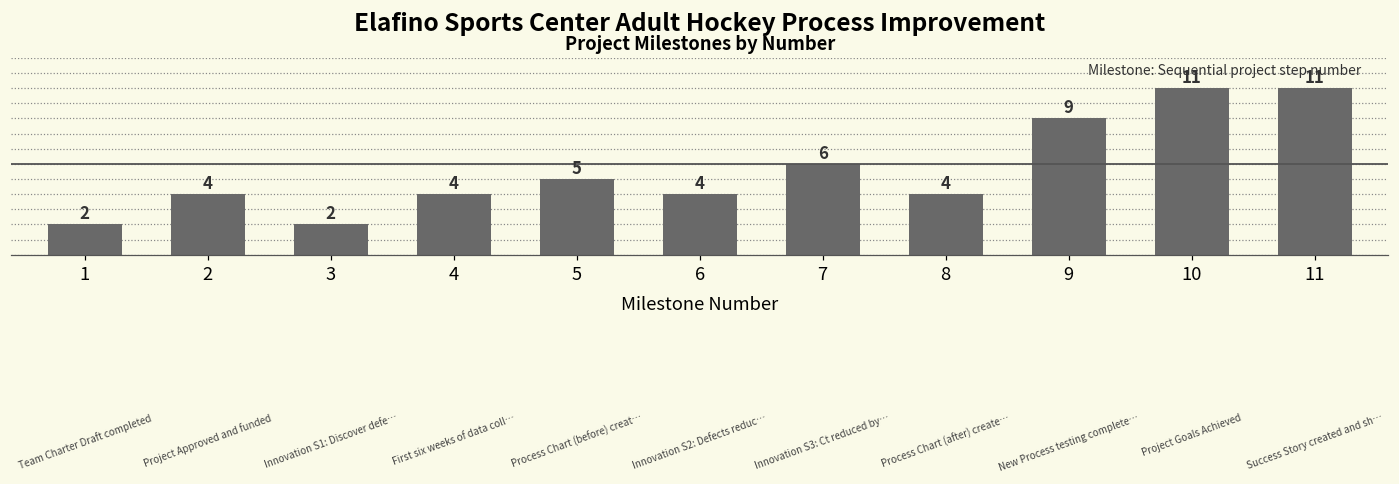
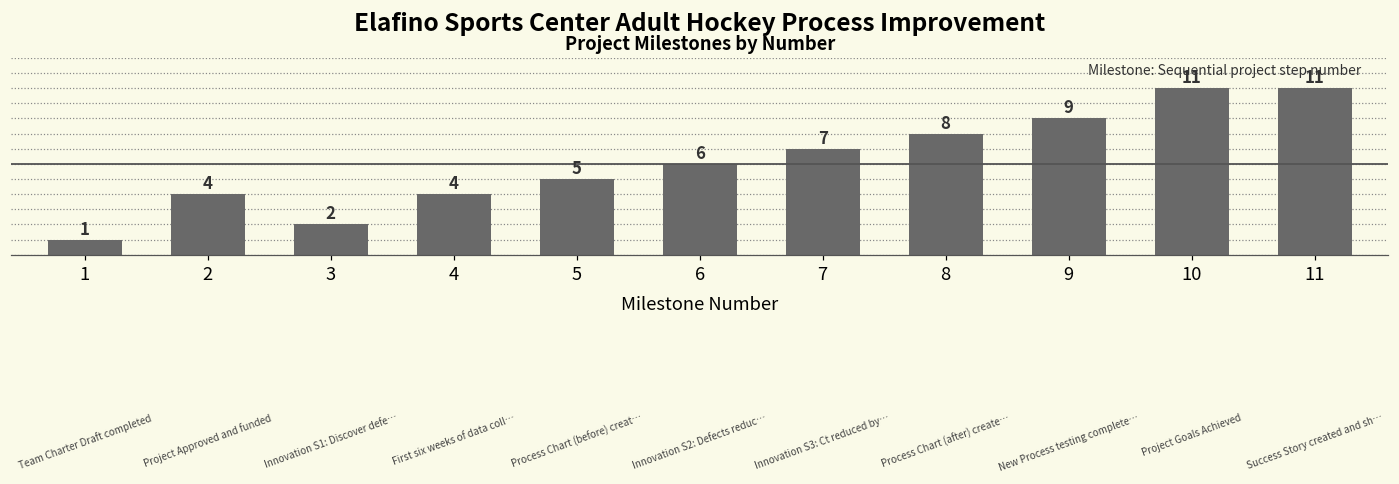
1: 2 -> 1
6: 4 -> 6
7: 6 -> 7
8: 4 -> 8
